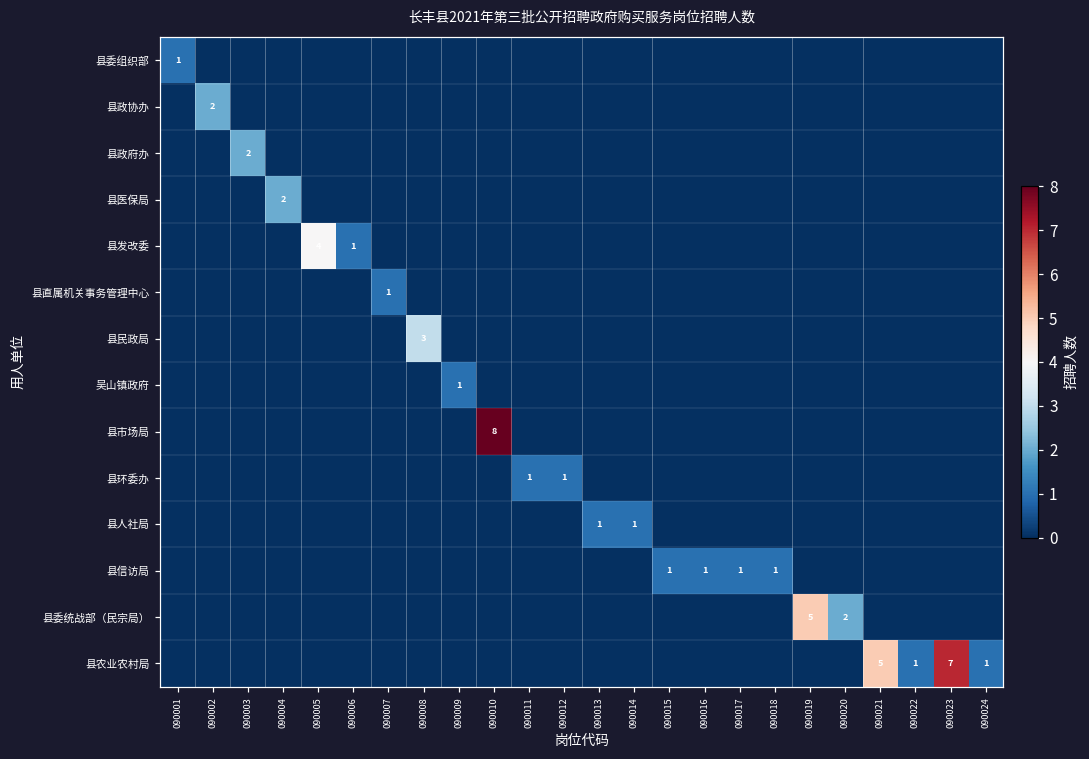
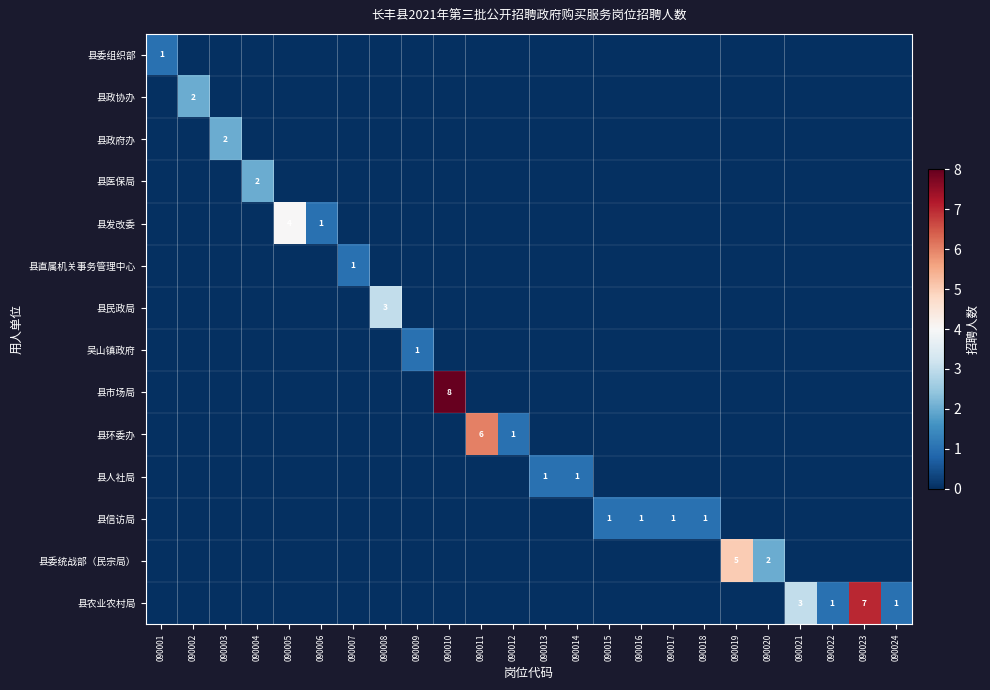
县环委办, 090011: 1 -> 6
县农业农村局, 090021: 5 -> 3
